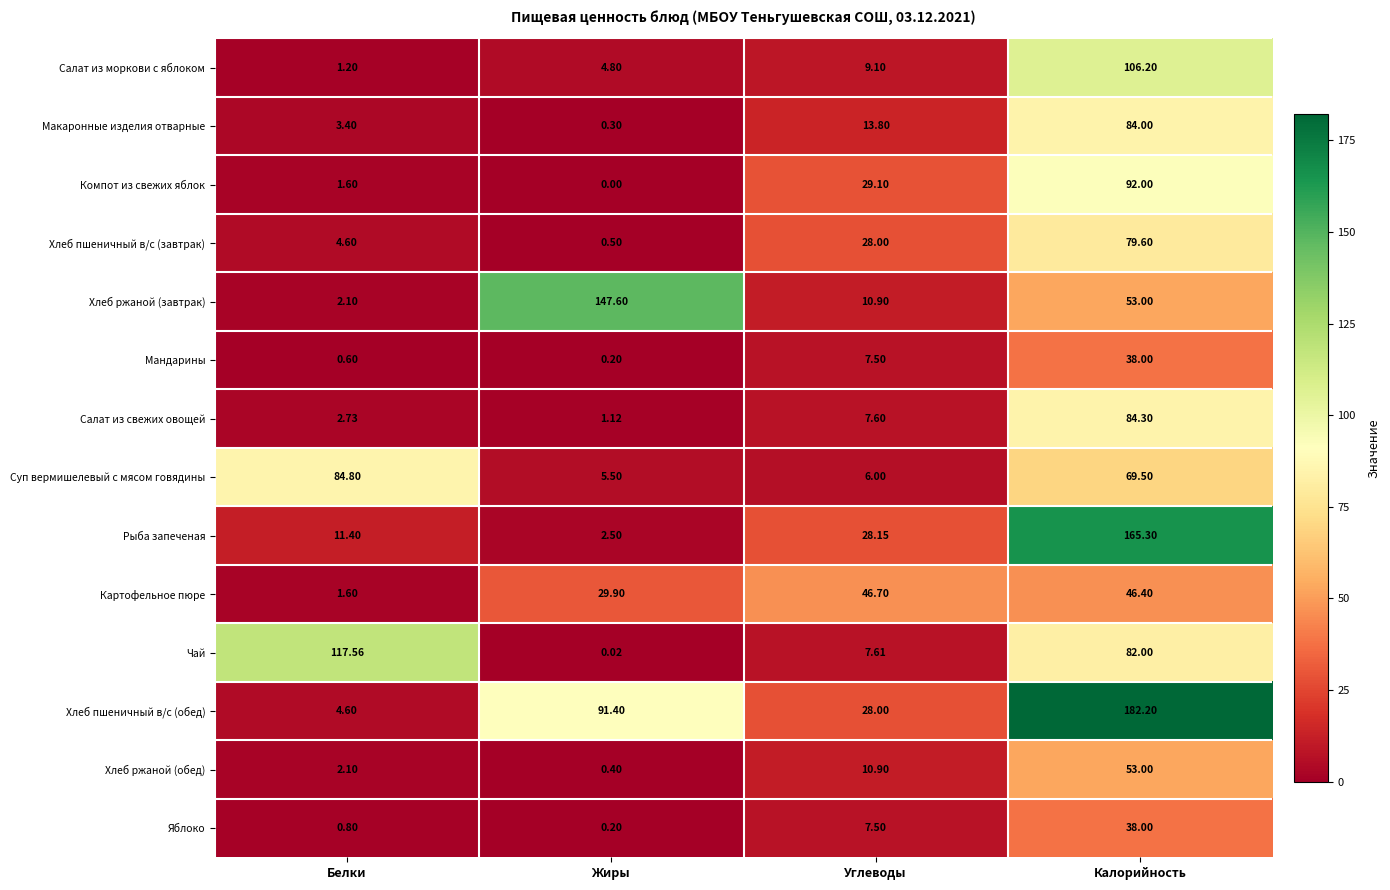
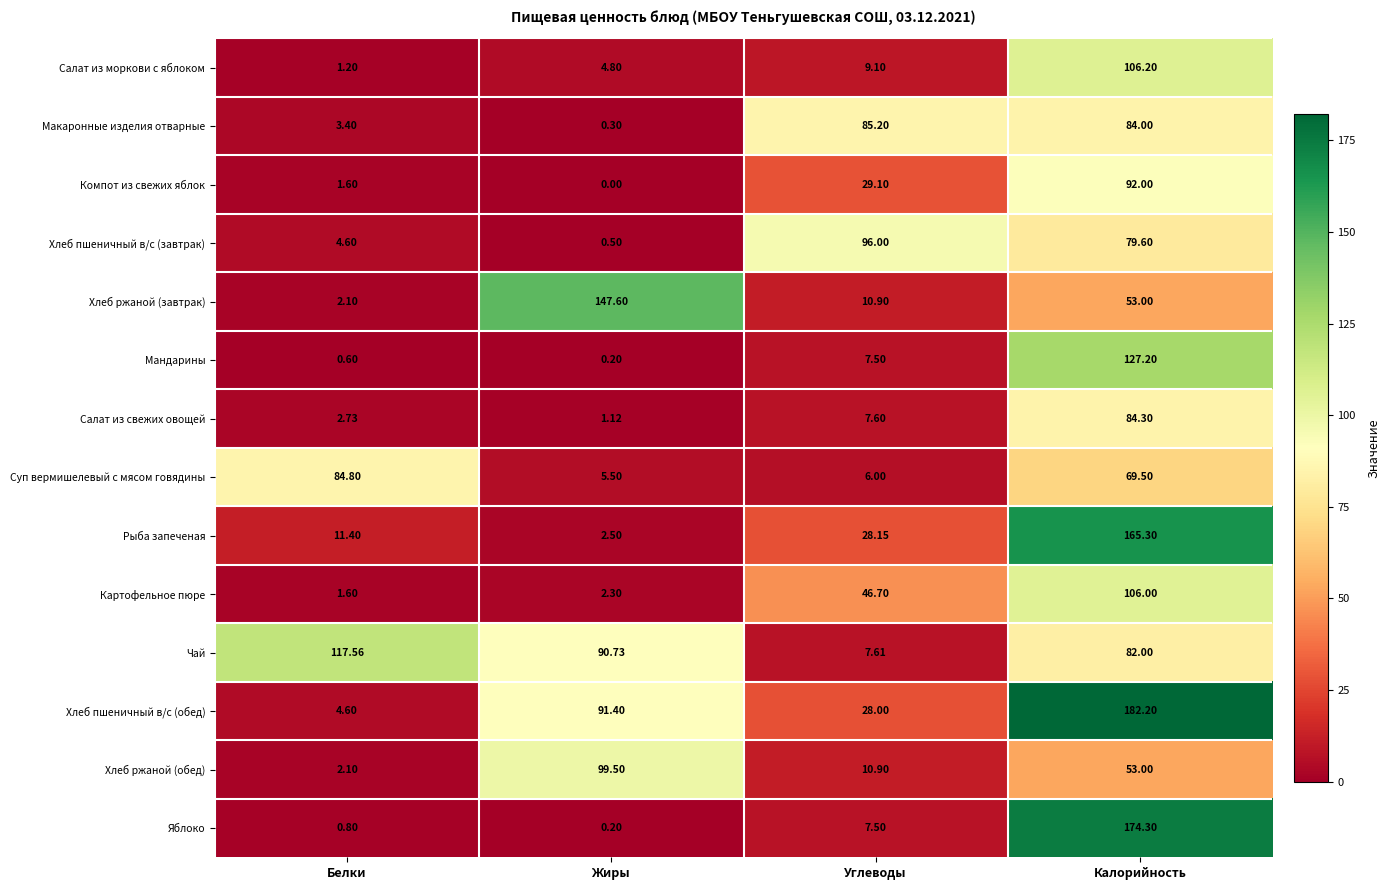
Макаронные изделия отварные, Углеводы: 13.80 -> 85.20
Хлеб пшеничный в/с (завтрак), Углеводы: 28.00 -> 96.00
Мандарины, Калорийность: 38.00 -> 127.20
Картофельное пюре, Жиры: 29.90 -> 2.30
Картофельное пюре, Калорийность: 46.40 -> 106.00
Чай, Жиры: 0.02 -> 90.73
Хлеб ржаной (обед), Жиры: 0.40 -> 99.50
Яблоко, Калорийность: 38.00 -> 174.30
